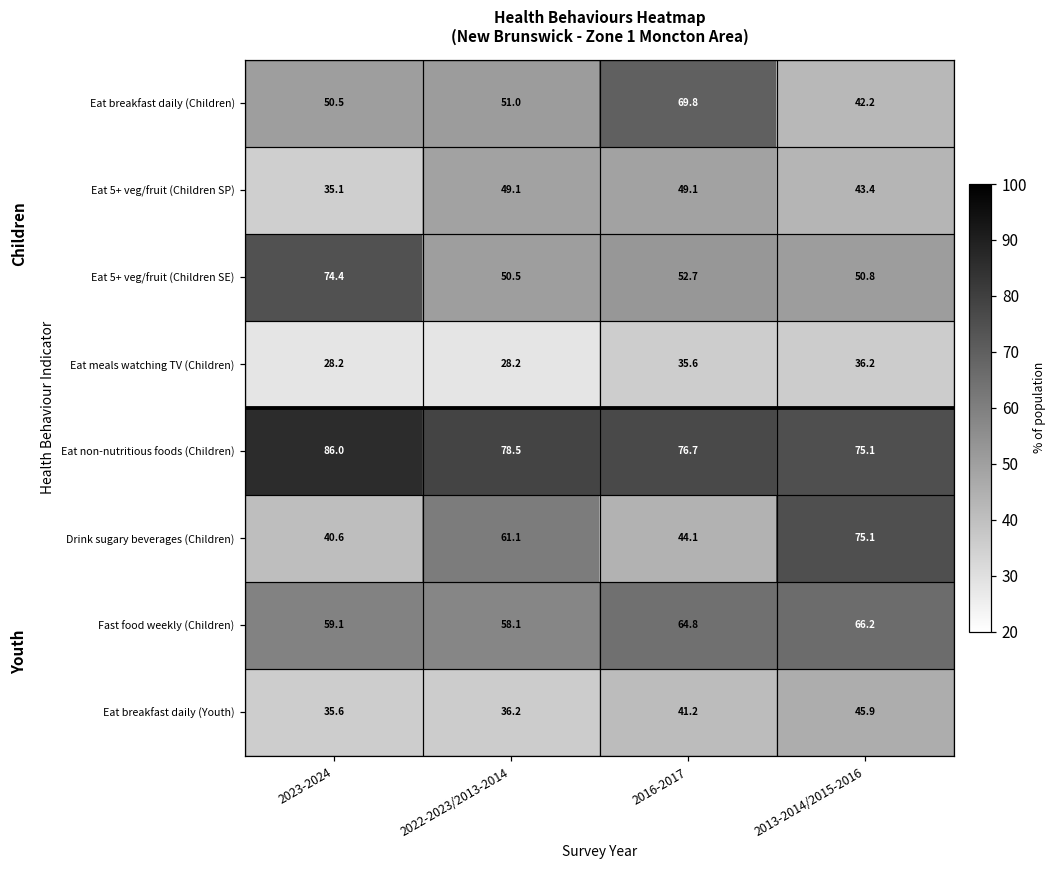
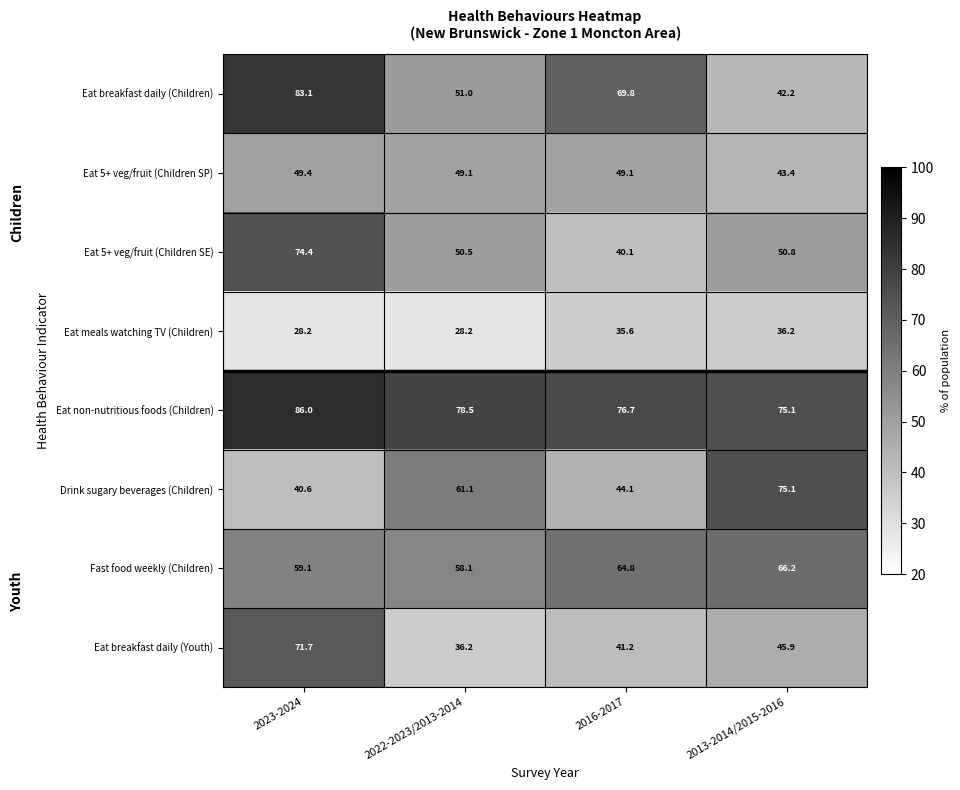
Eat breakfast daily (Children), 2023-2024: 50.5 -> 83.1
Eat 5+ veg/fruit (Children SP), 2023-2024: 35.1 -> 49.4
Eat 5+ veg/fruit (Children SE), 2016-2017: 52.7 -> 40.1
Eat breakfast daily (Youth), 2023-2024: 35.6 -> 71.7
